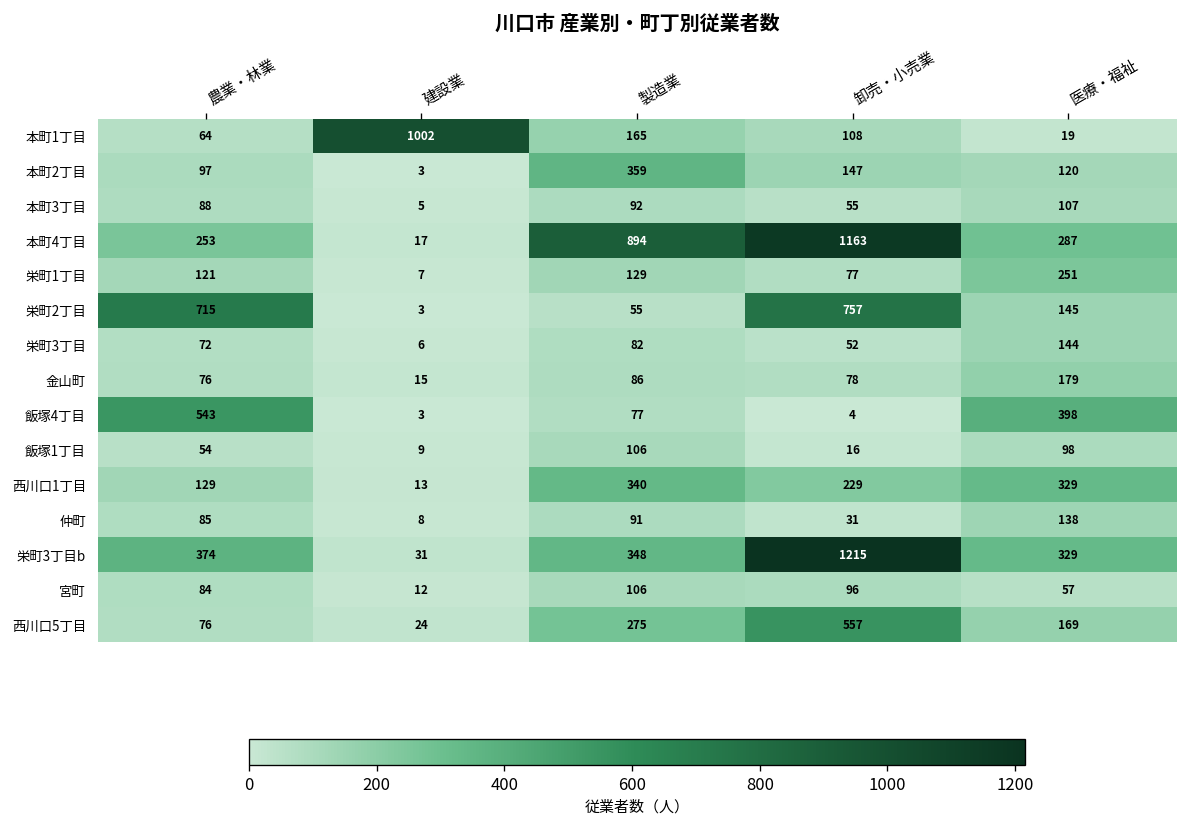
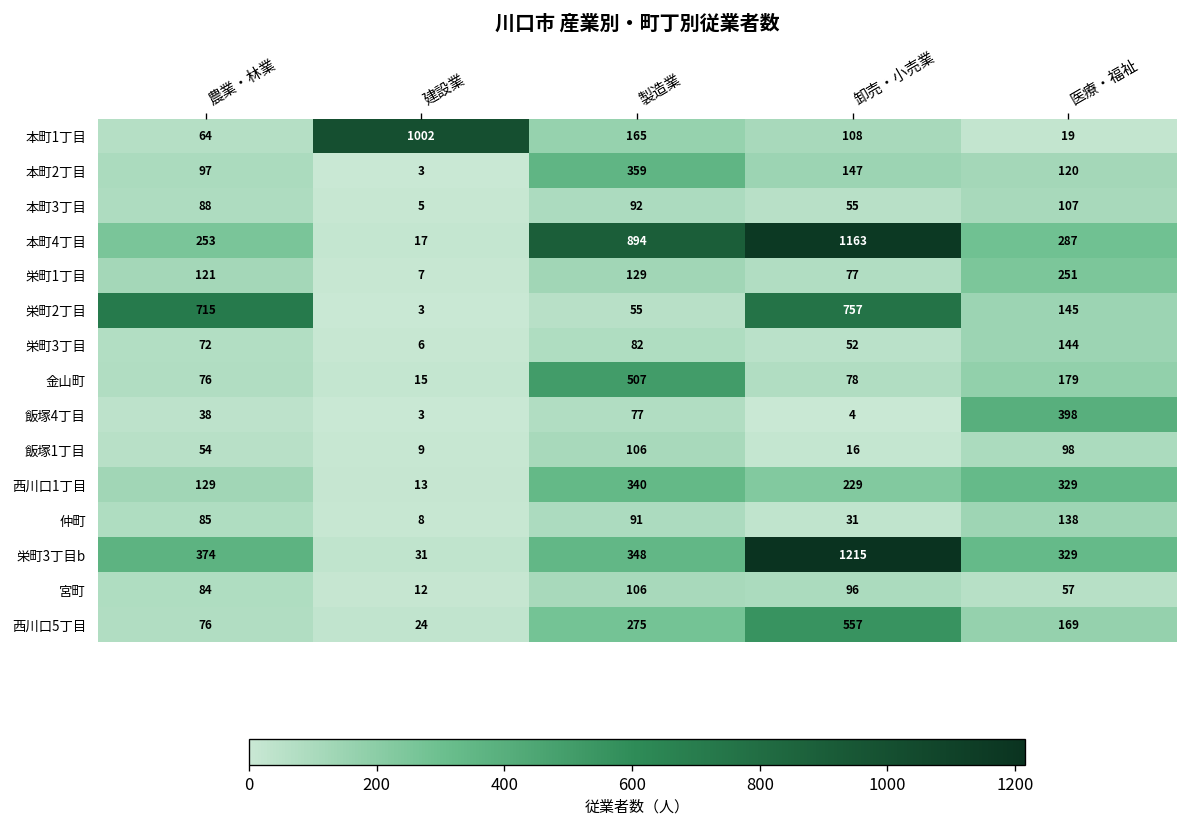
金山町, 製造業: 86 -> 507
飯塚4丁目, 農業・林業: 543 -> 38
